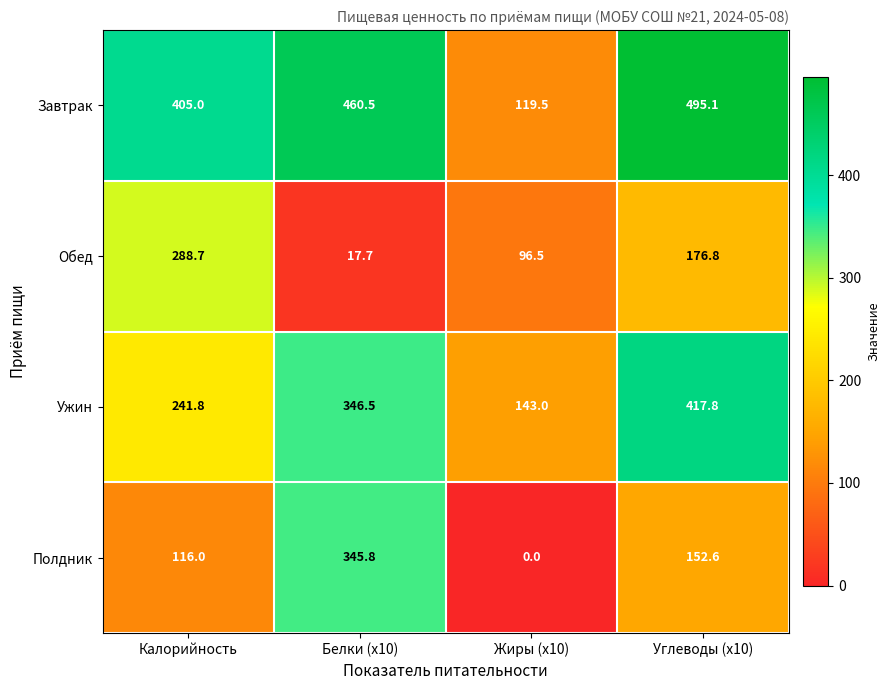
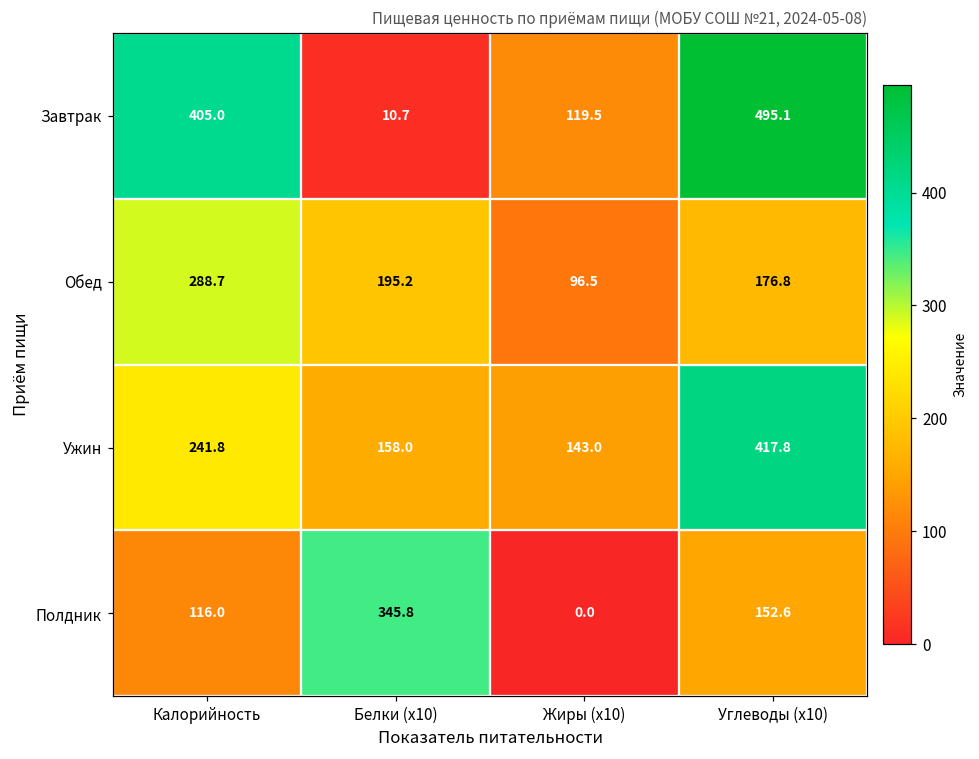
Завтрак, Белки (х10): 460.5 -> 10.7
Обед, Белки (х10): 17.7 -> 195.2
Ужин, Белки (х10): 346.5 -> 158.0
